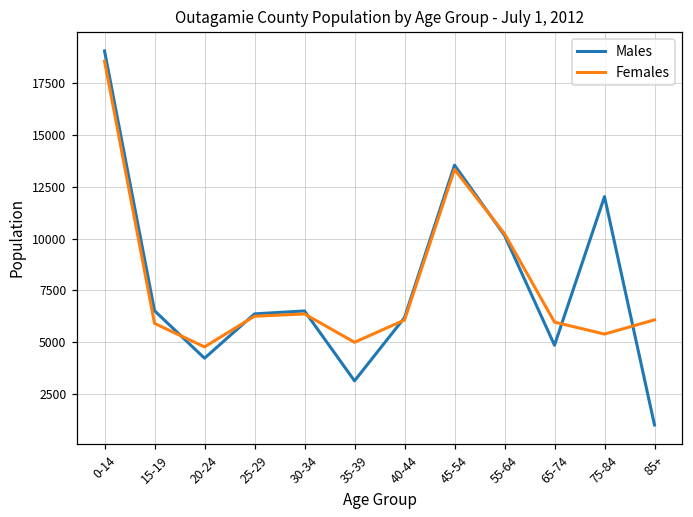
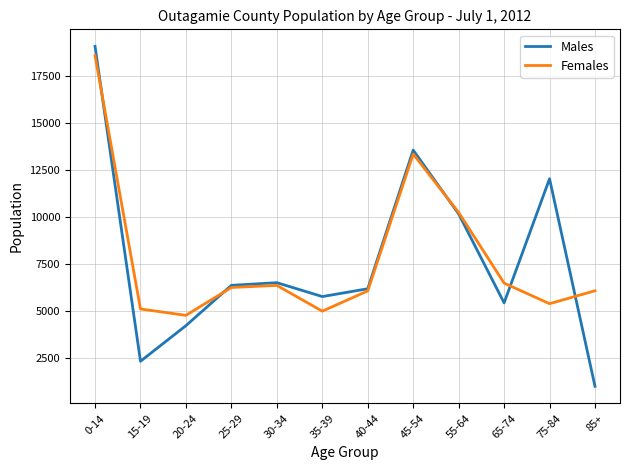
Males, 15-19: 6500 -> 2300
Females, 15-19: 5900 -> 5100
Males, 35-39: 3100 -> 5800
Males, 65-74: 4900 -> 5400
Females, 65-74: 6000 -> 6500
